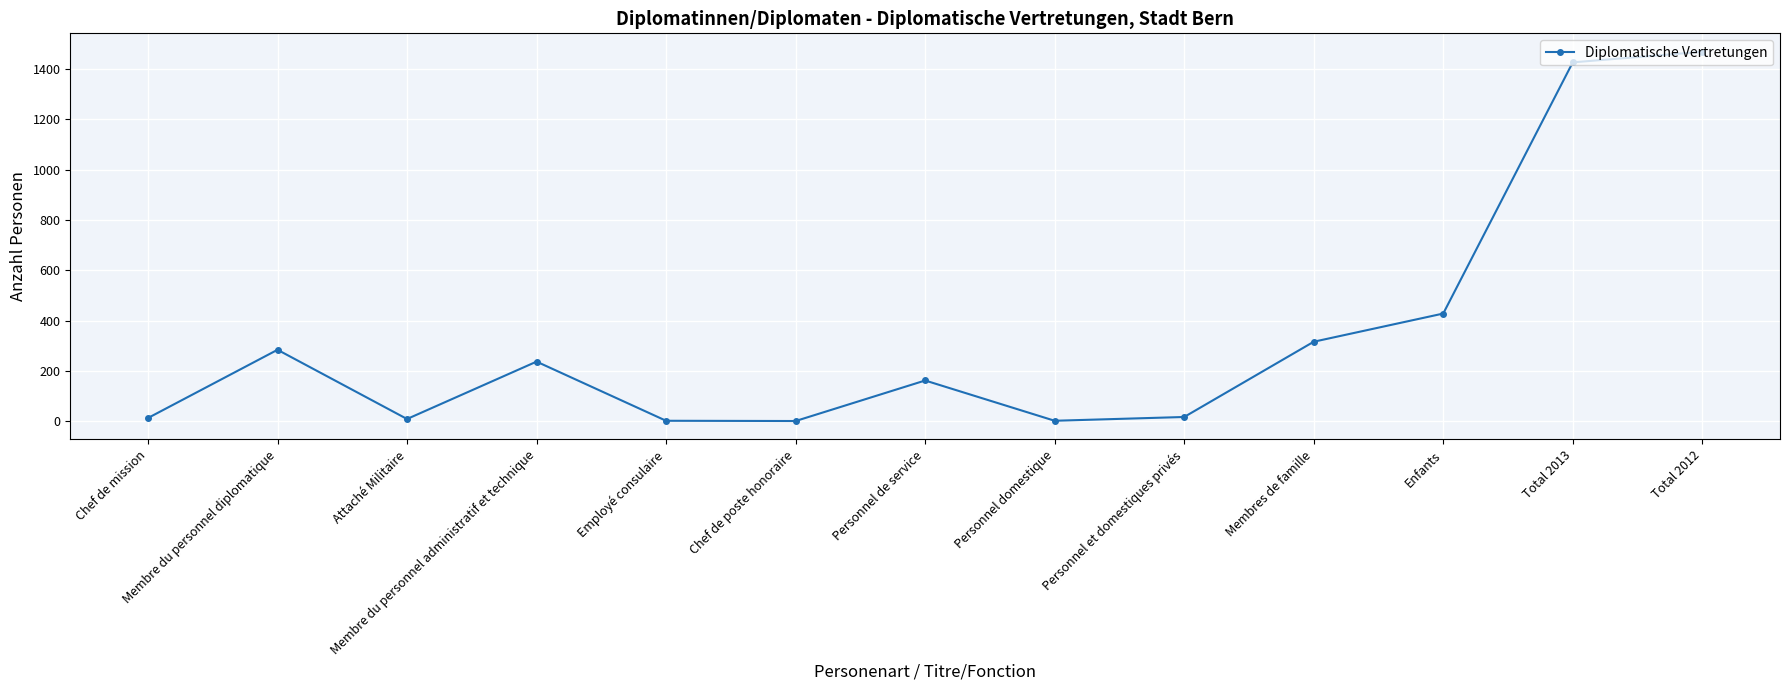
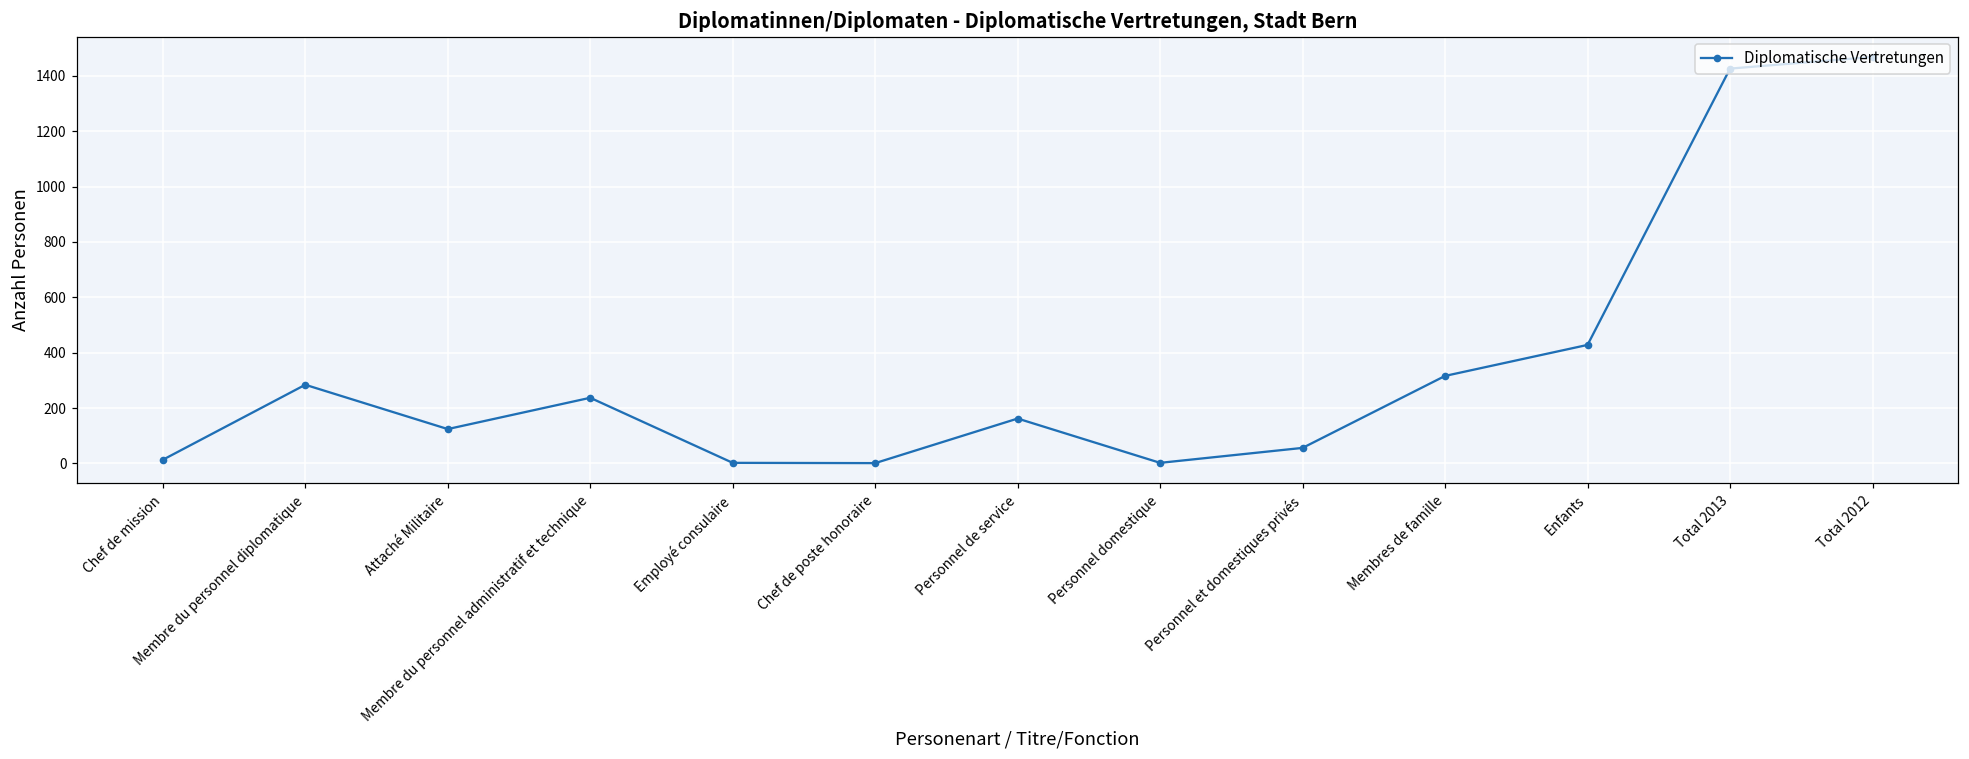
Attaché Militaire: 10 -> 120
Personnel et domestiques privés: 20 -> 60
